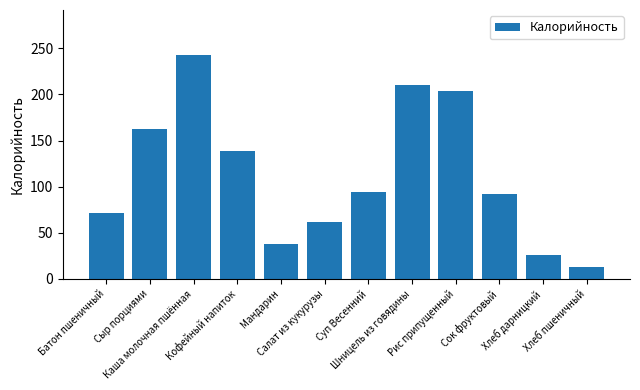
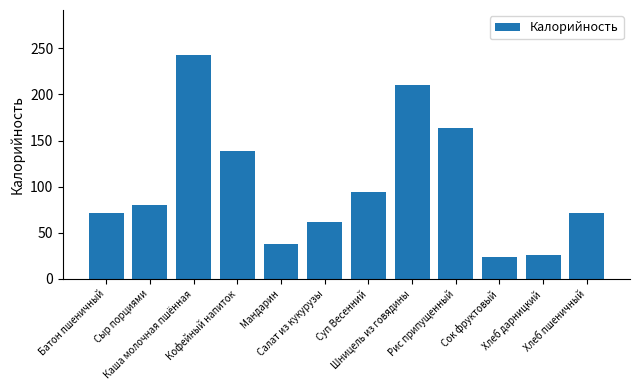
Сыр порциями: 160 -> 80
Рис припущенный: 200 -> 160
Сок фруктовый: 90 -> 20
Хлеб пшеничный: 10 -> 70
